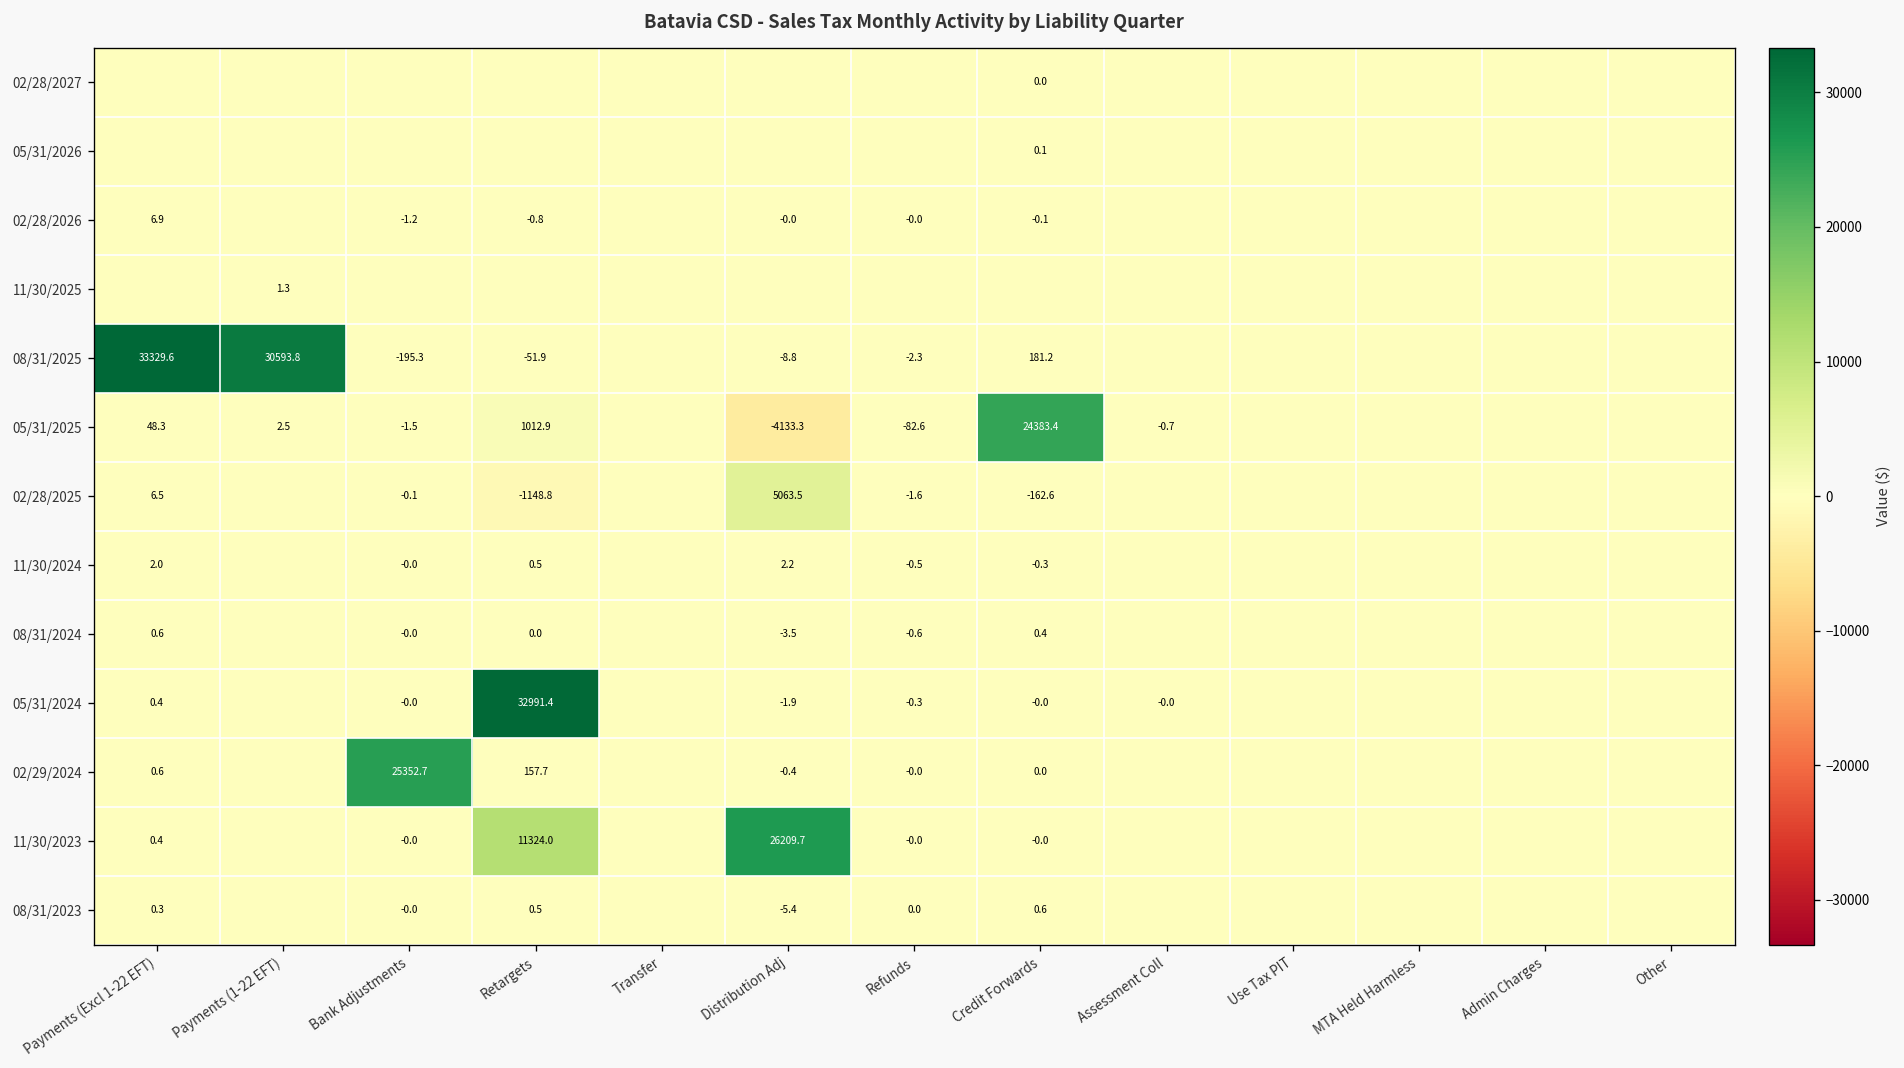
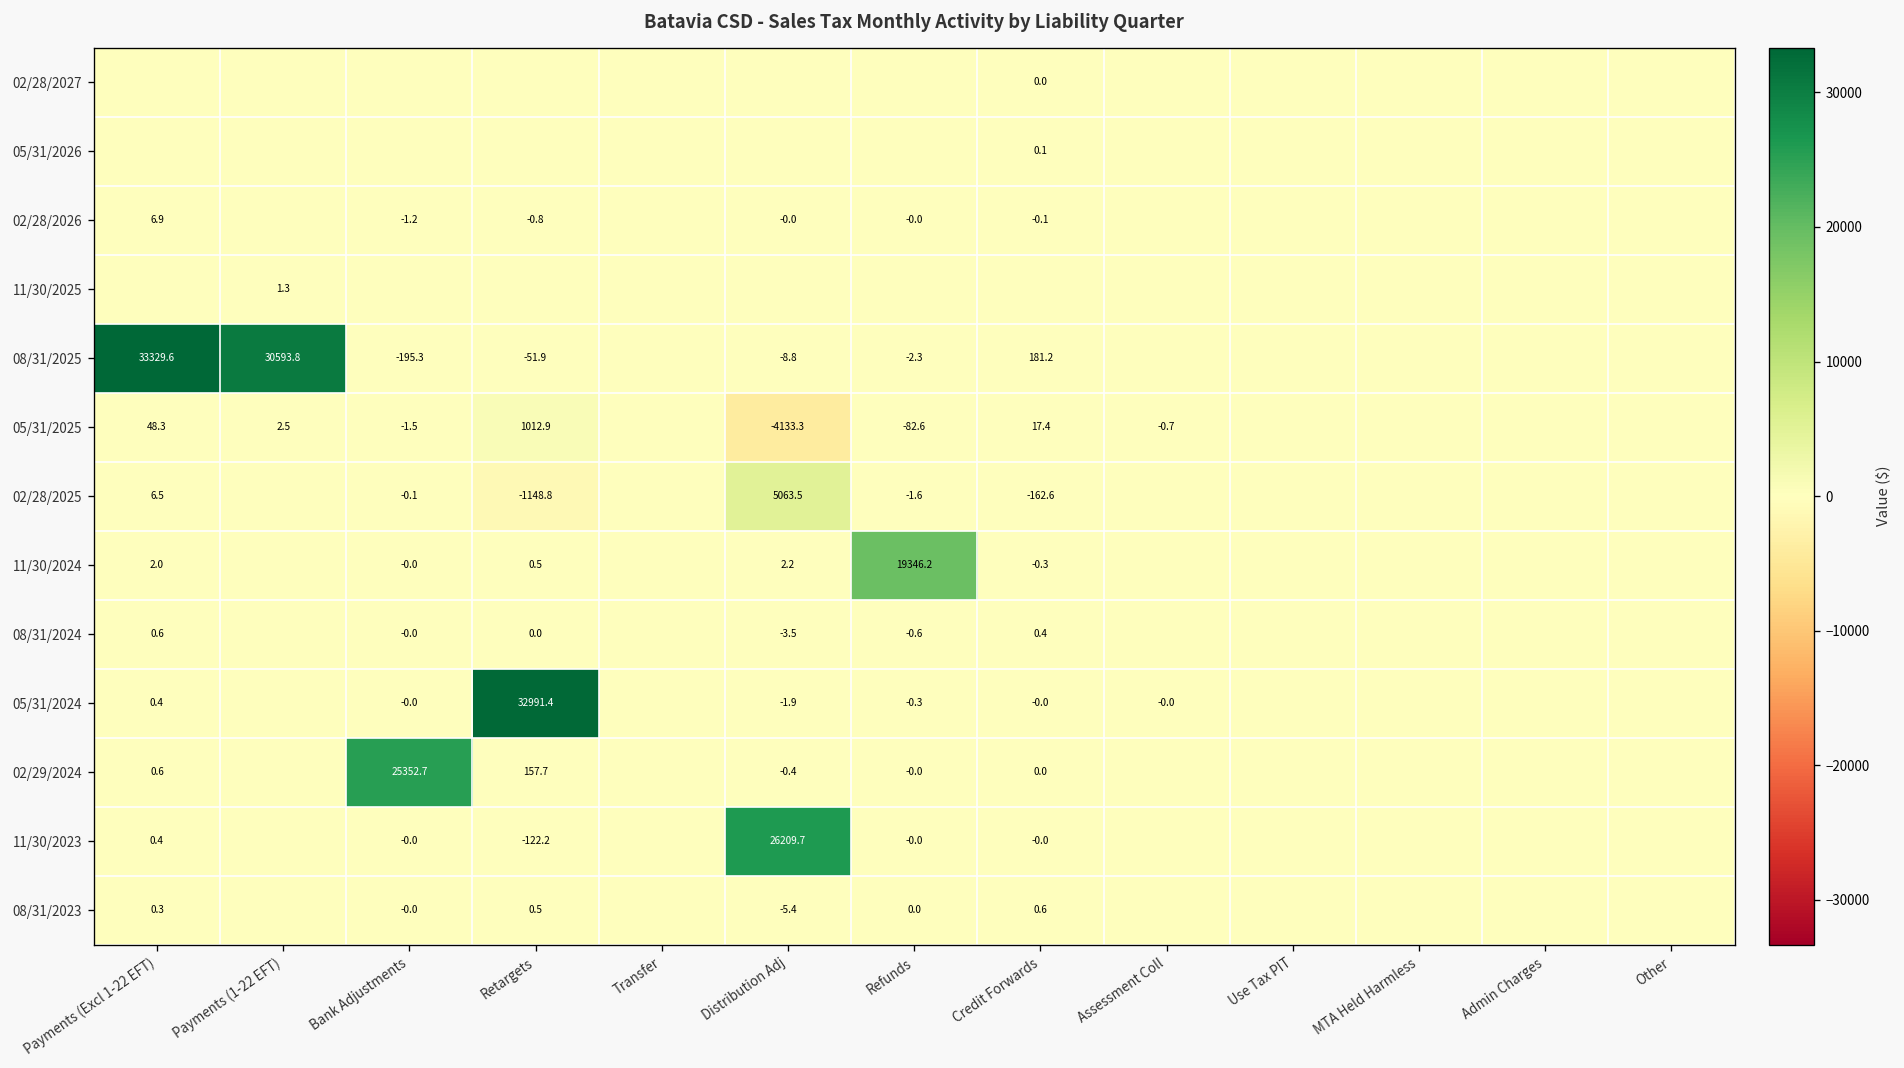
05/31/2025, Credit Forwards: 24383.4 -> 17.4
11/30/2024, Refunds: -0.5 -> 19346.2
11/30/2023, Retargets: 11324.0 -> -122.2
